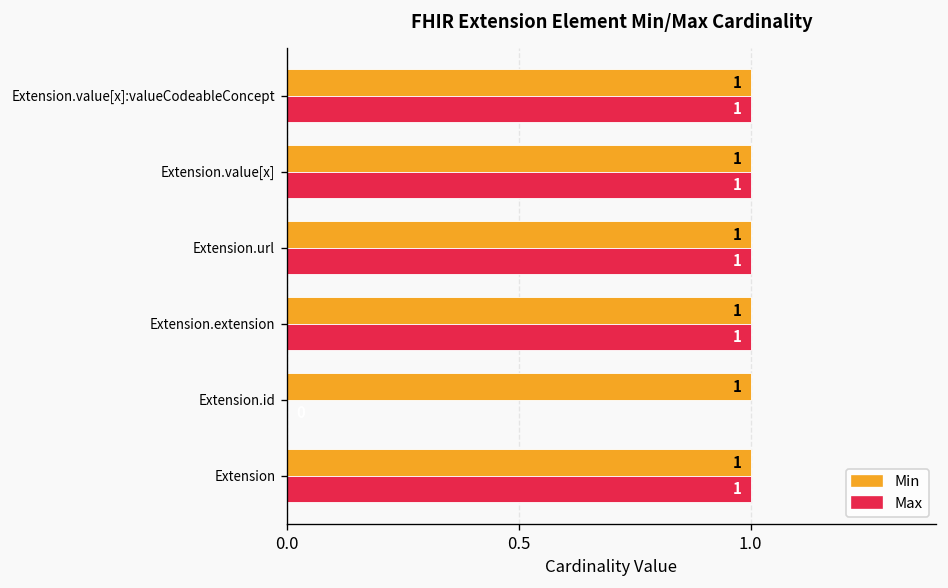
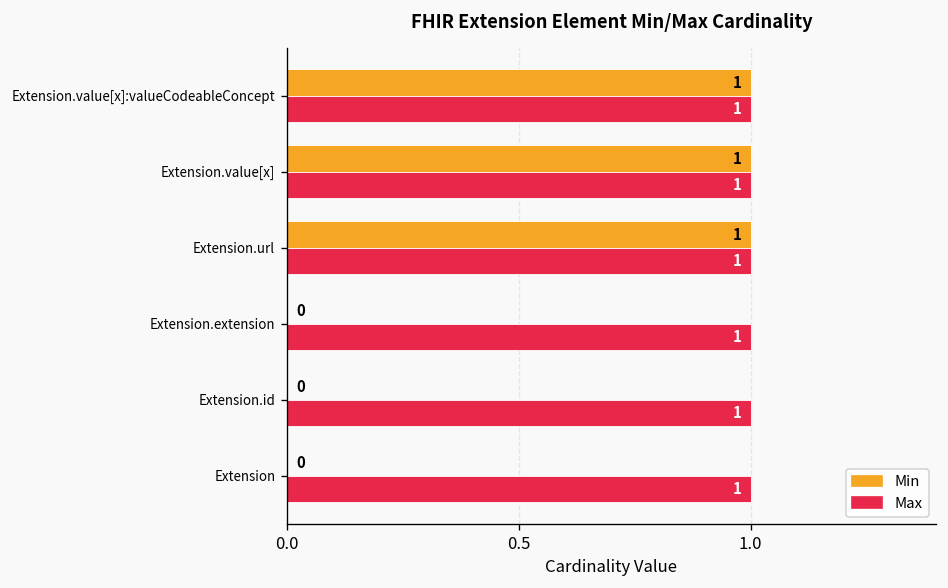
Min, Extension.extension: 1 -> 0
Min, Extension.id: 1 -> 0
Max, Extension.id: 0 -> 1
Min, Extension: 1 -> 0
